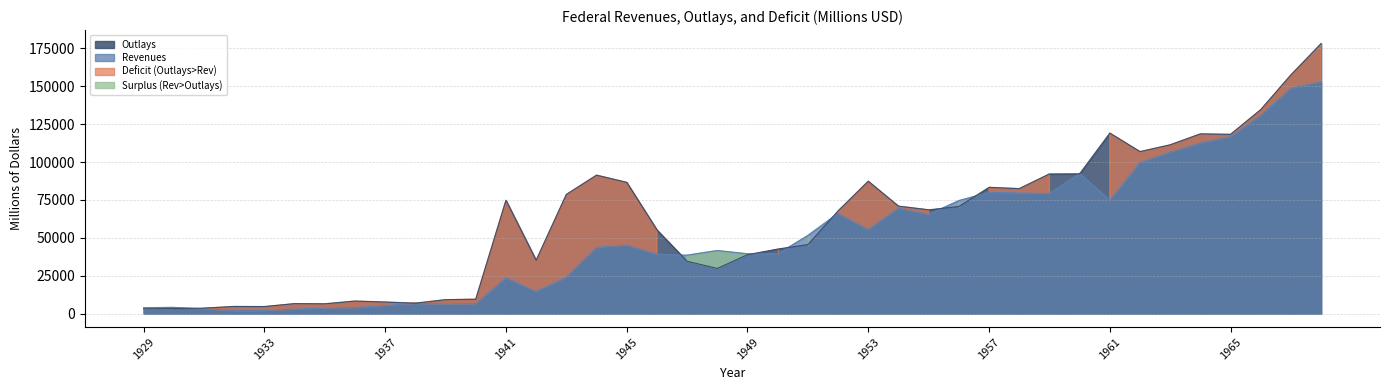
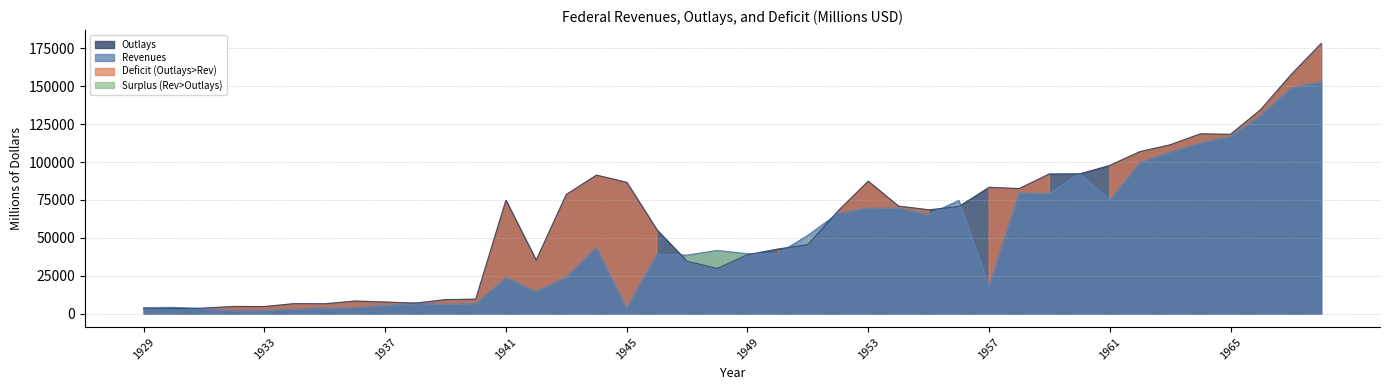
Revenues, 1945: 45000 -> 4000
Revenues, 1953: 55000 -> 70000
Revenues, 1957: 80000 -> 18000
Outlays, 1961: 119000 -> 98000
